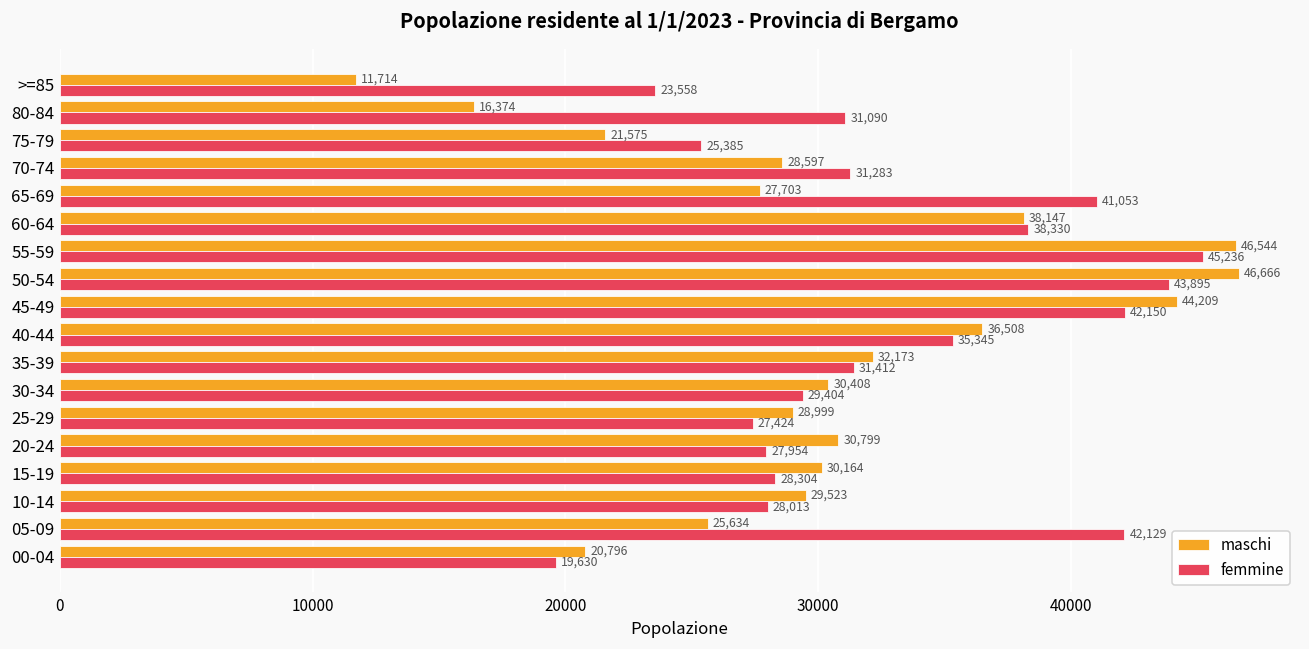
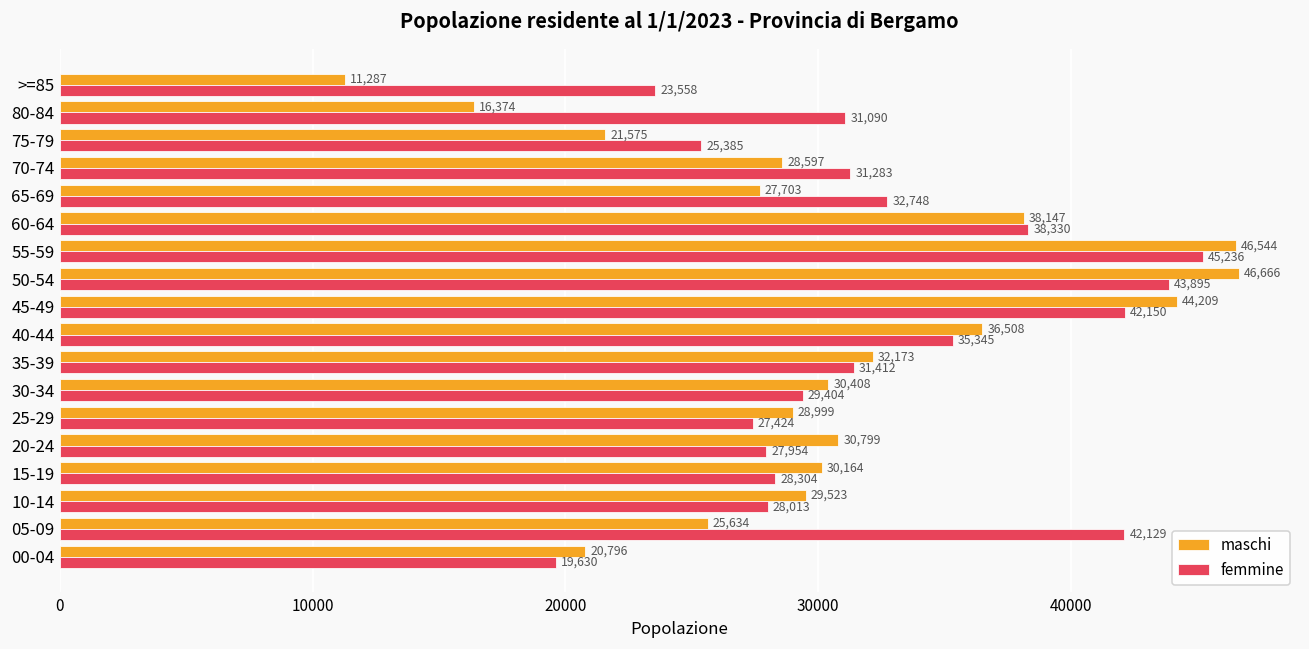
maschi, >=85: 11,714 -> 11,287
femmine, 65-69: 41,053 -> 32,748
